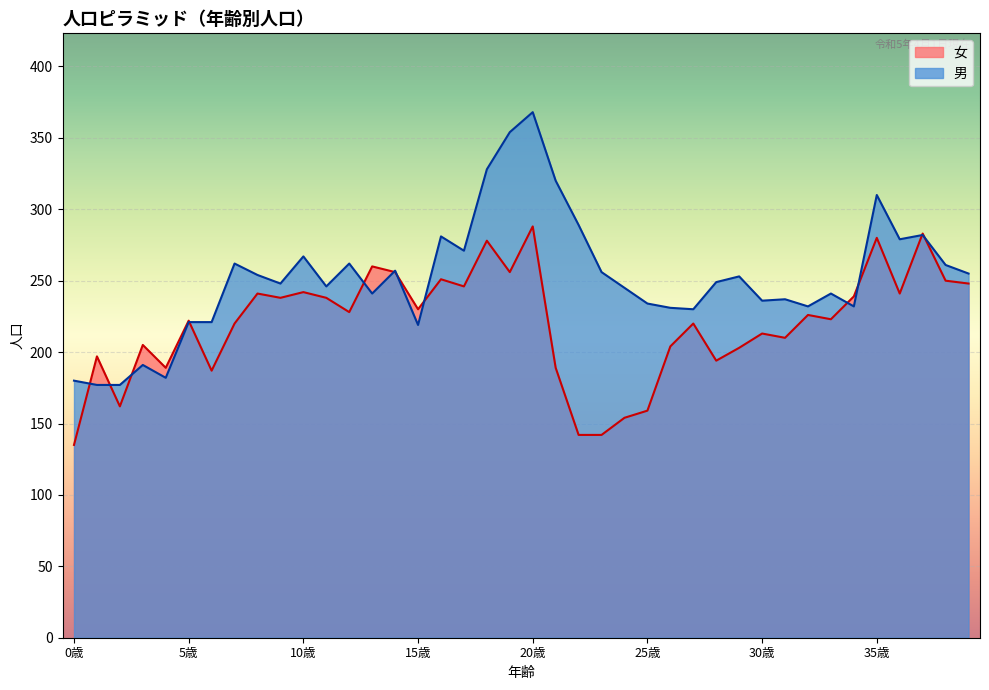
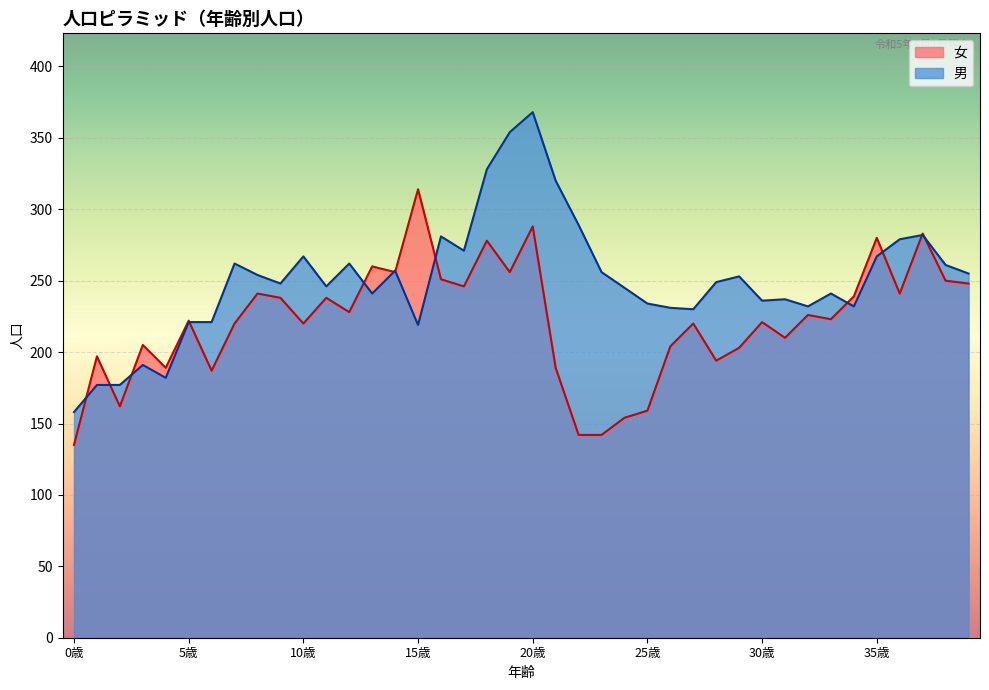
男, 0歳: 180 -> 158
女, 10歳: 242 -> 220
女, 15歳: 230 -> 314
女, 30歳: 213 -> 221
男, 35歳: 310 -> 267
